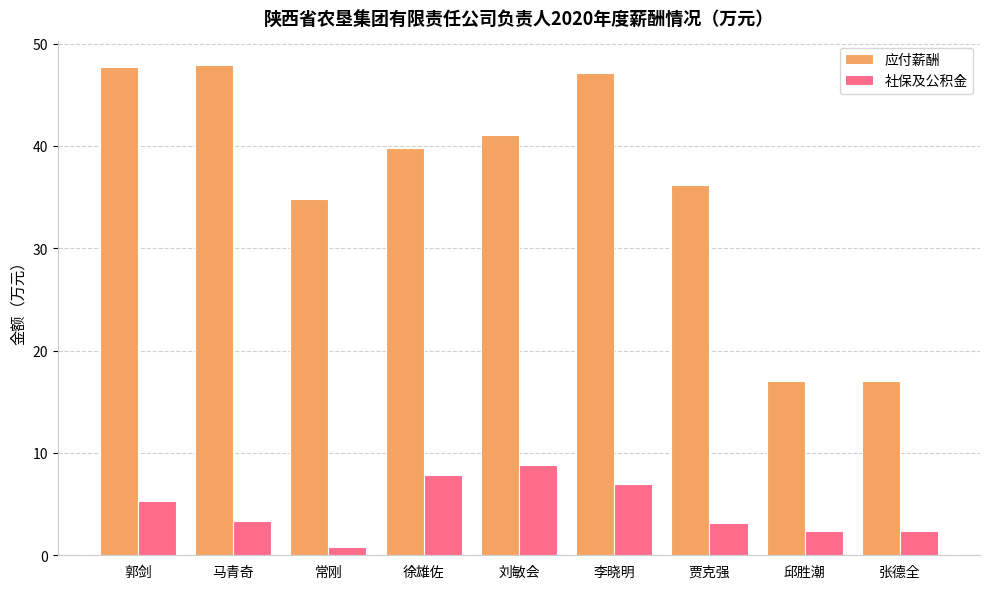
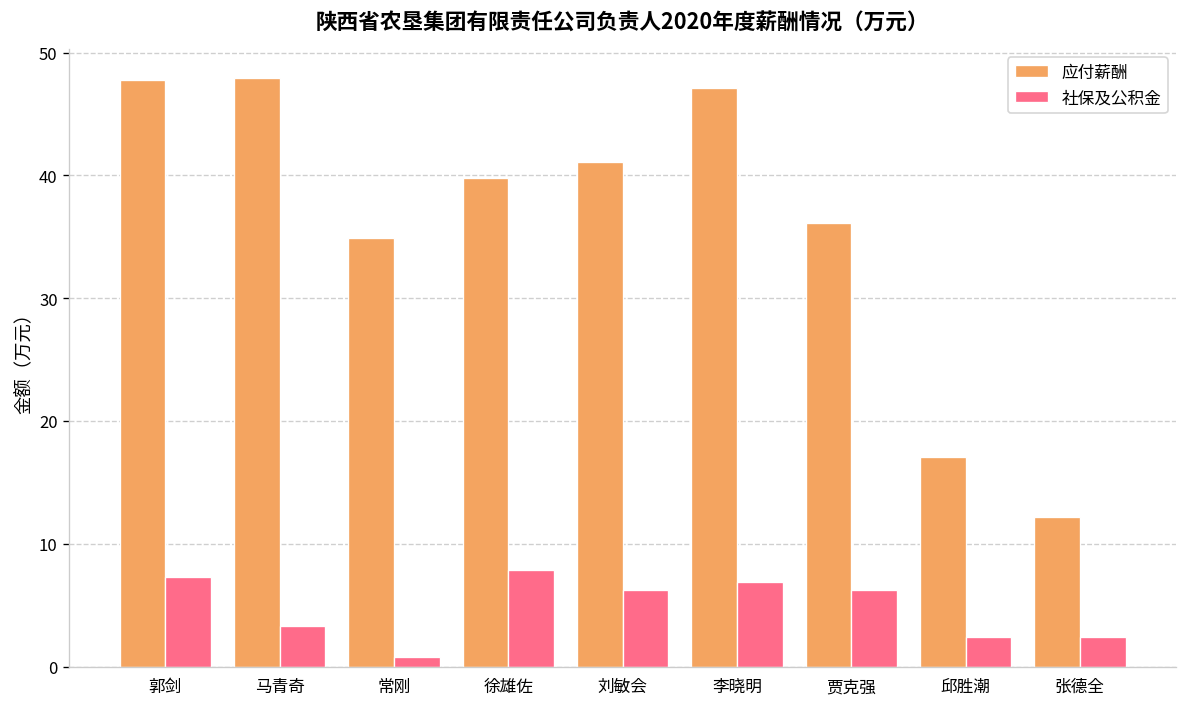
社保及公积金, 郭剑: 5.3 -> 7.3
社保及公积金, 刘敏会: 8.9 -> 6.2
社保及公积金, 贾克强: 3.1 -> 6.2
应付薪酬, 张德全: 17.1 -> 12.2
